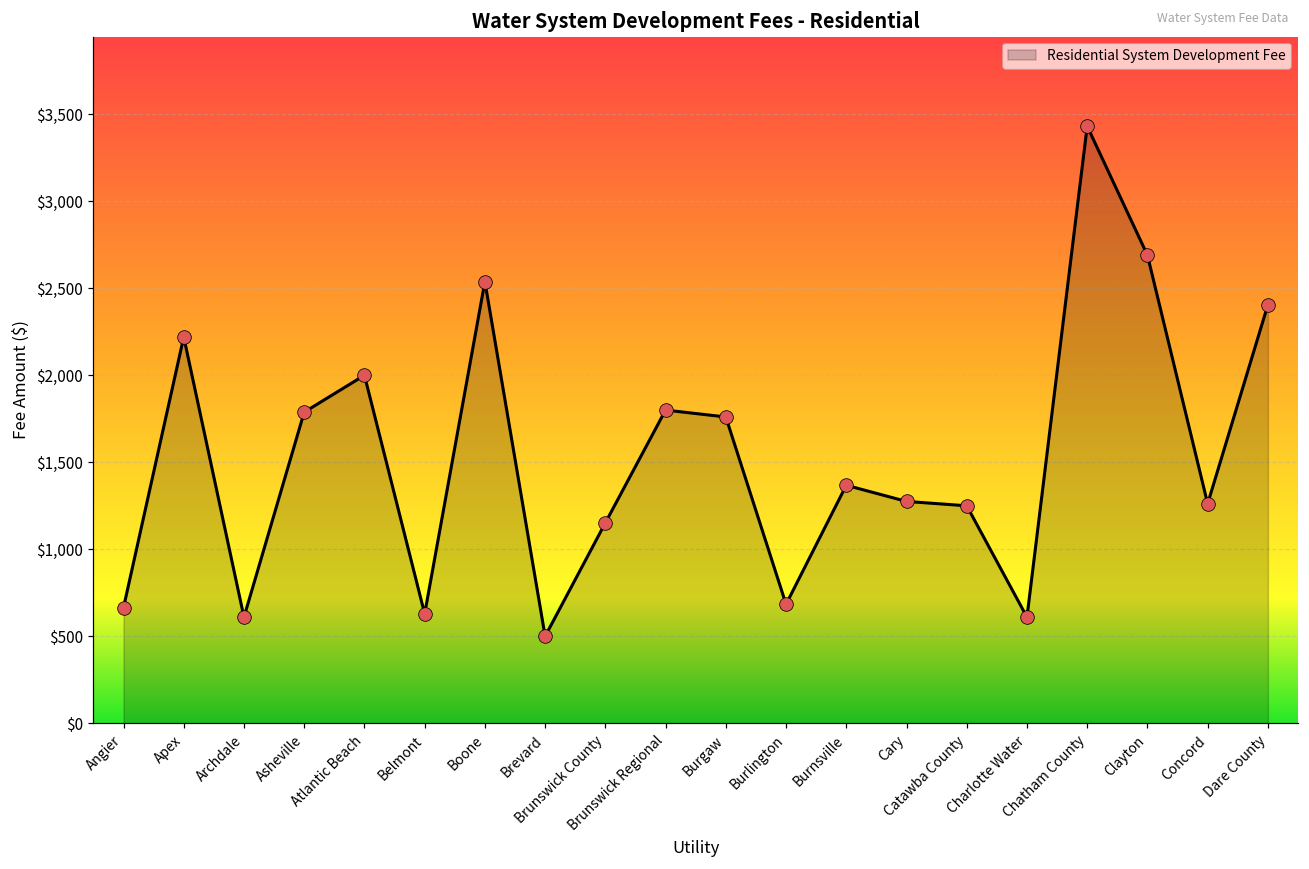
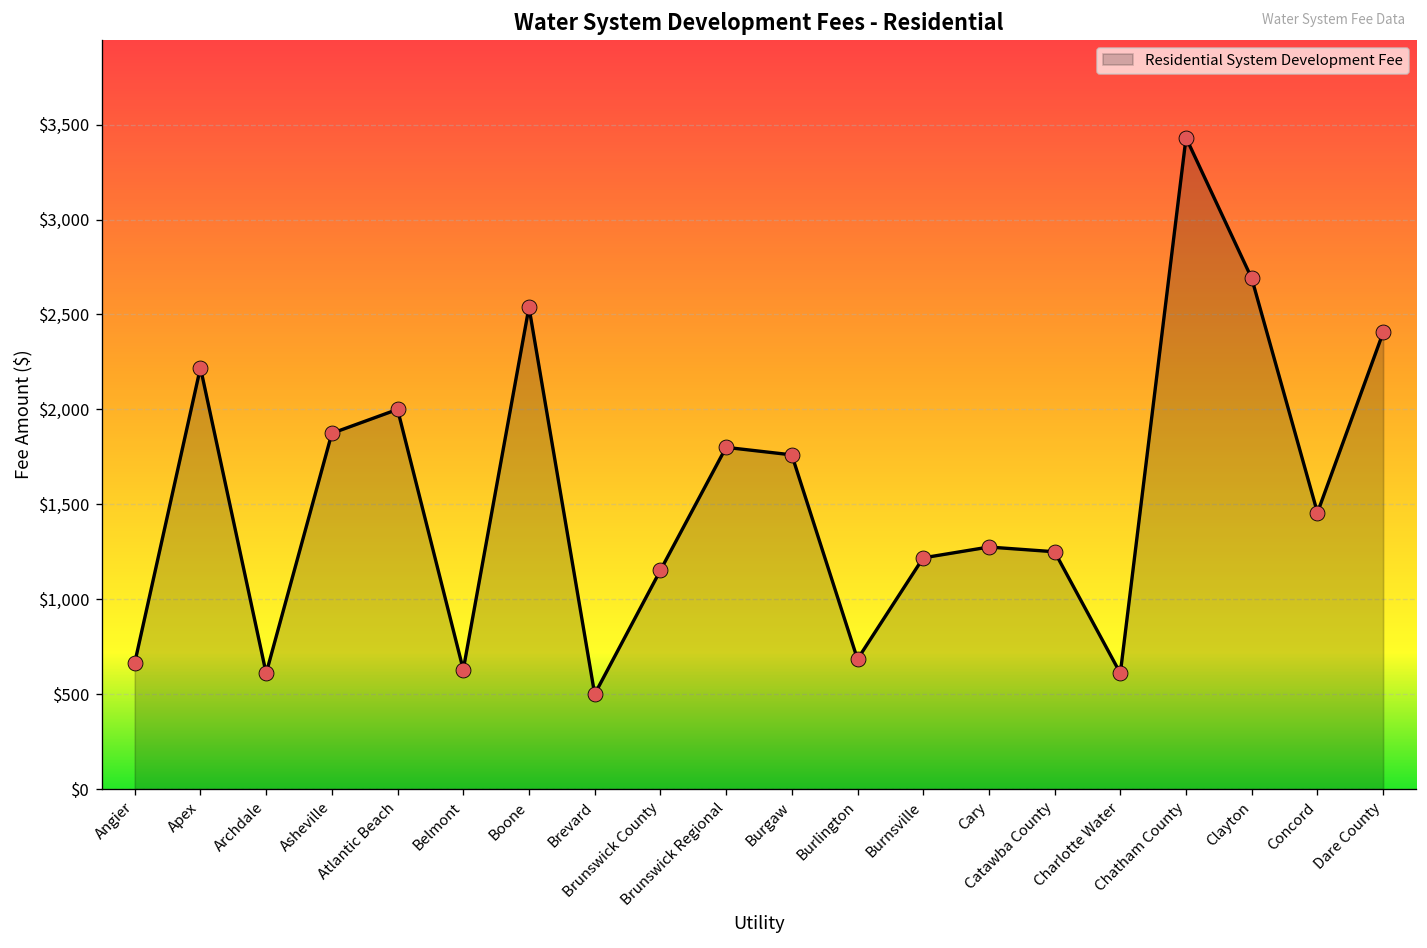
Asheville: $1,790 -> $1,870
Burnsville: $1,370 -> $1,220
Concord: $1,260 -> $1,460
